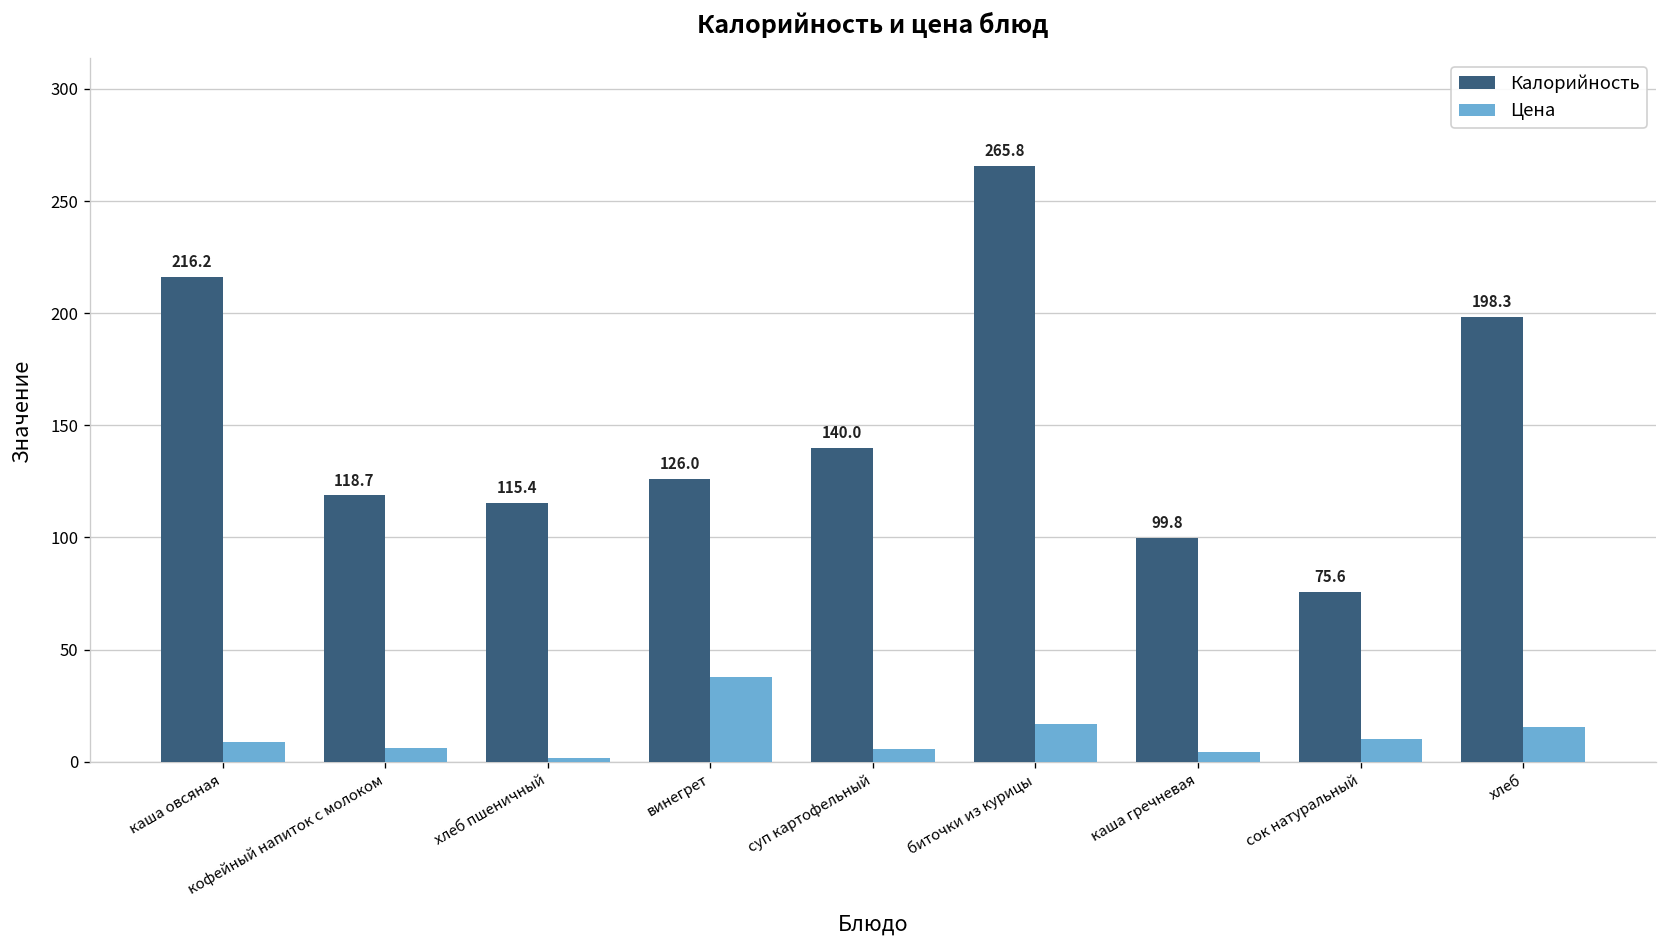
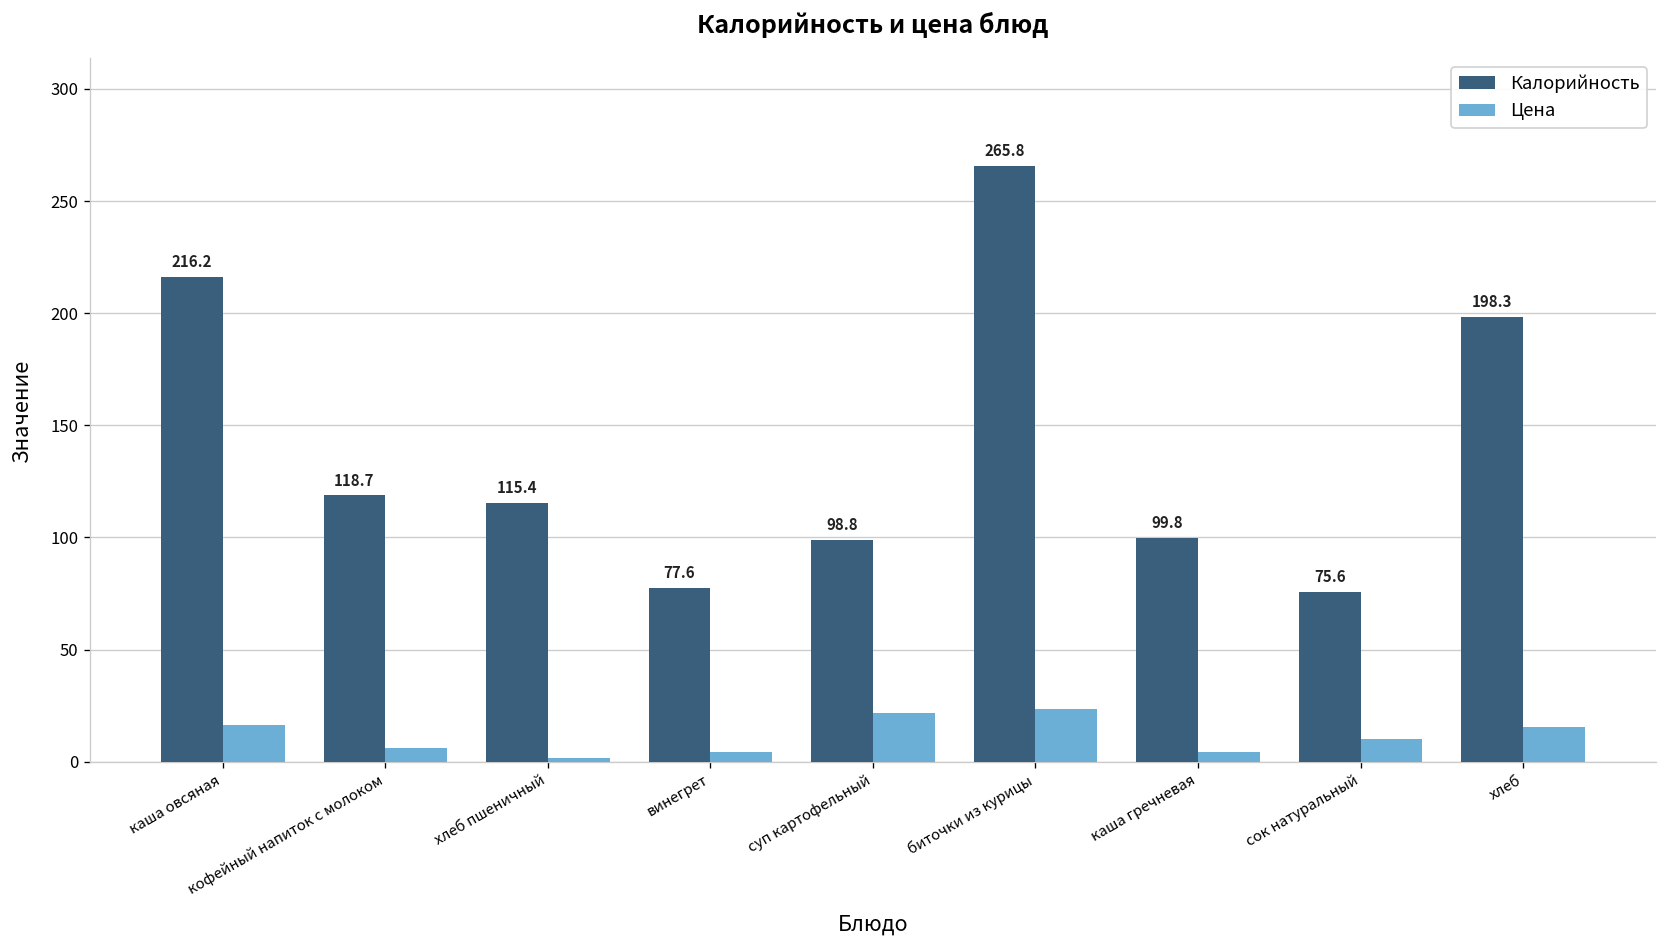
Цена, каша овсяная: 9 -> 16
Калорийность, винегрет: 126.0 -> 77.6
Цена, винегрет: 38 -> 4
Калорийность, суп картофельный: 140.0 -> 98.8
Цена, суп картофельный: 5 -> 22
Цена, биточки из курицы: 17 -> 24
